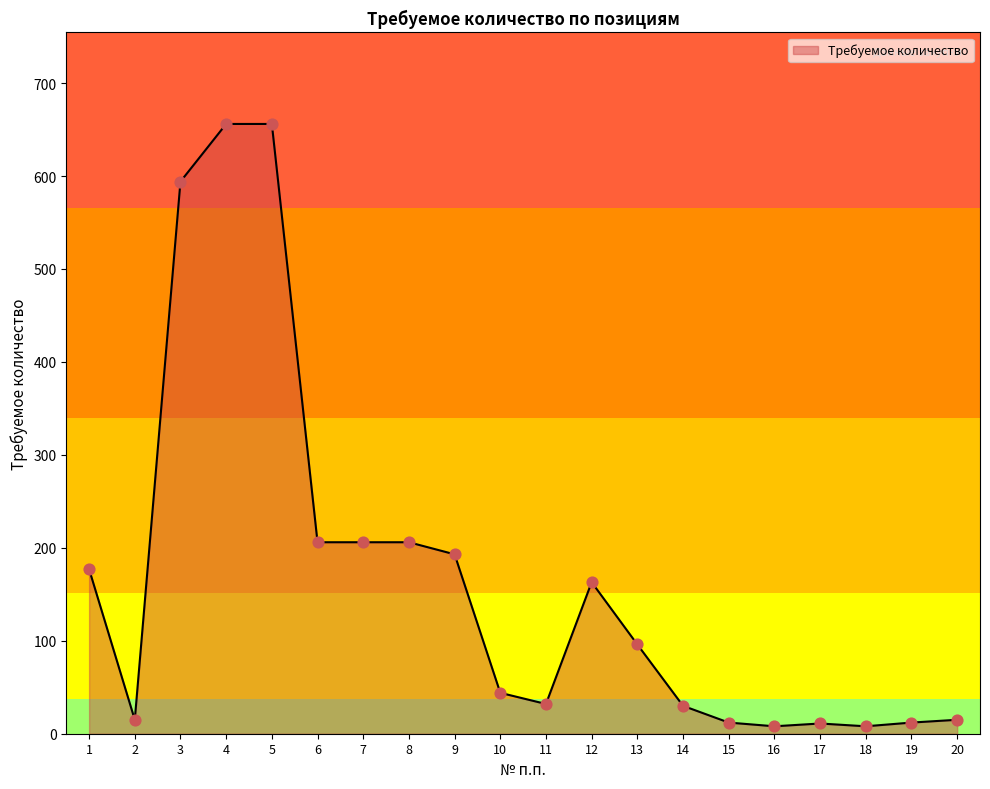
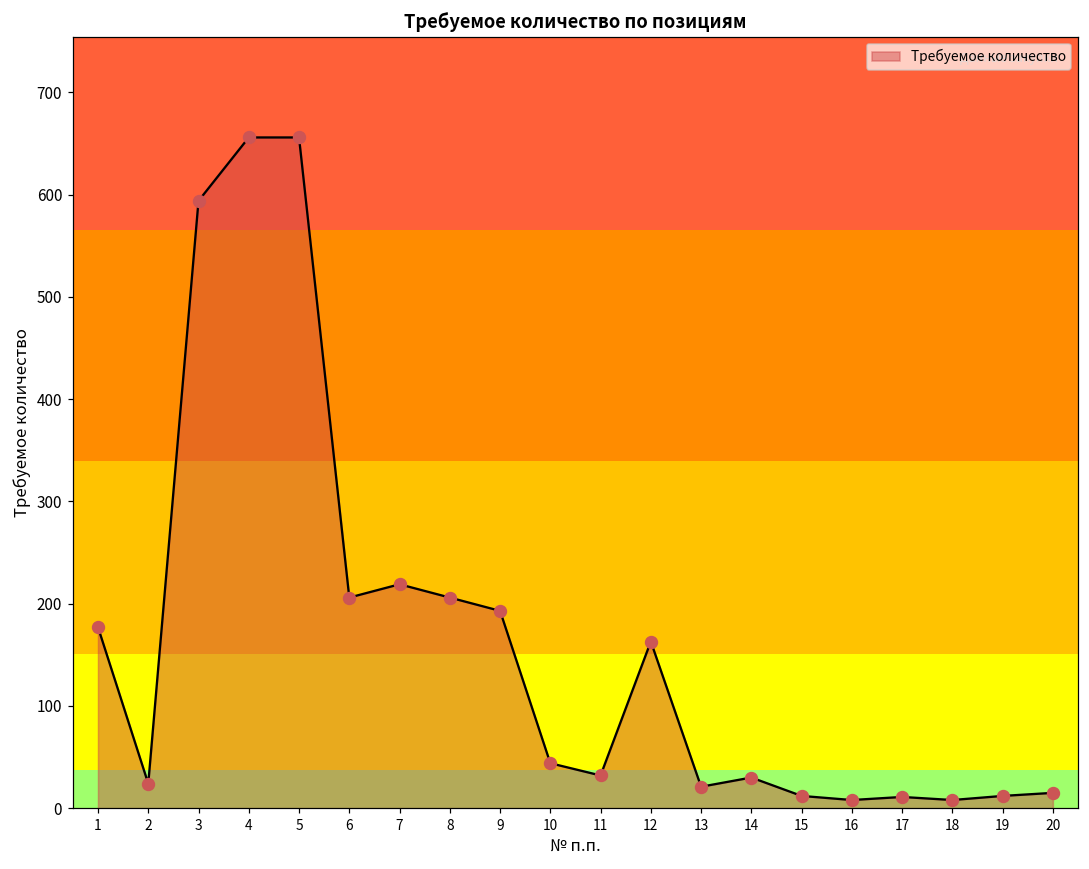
2: 15 -> 24
7: 210 -> 220
13: 100 -> 20
